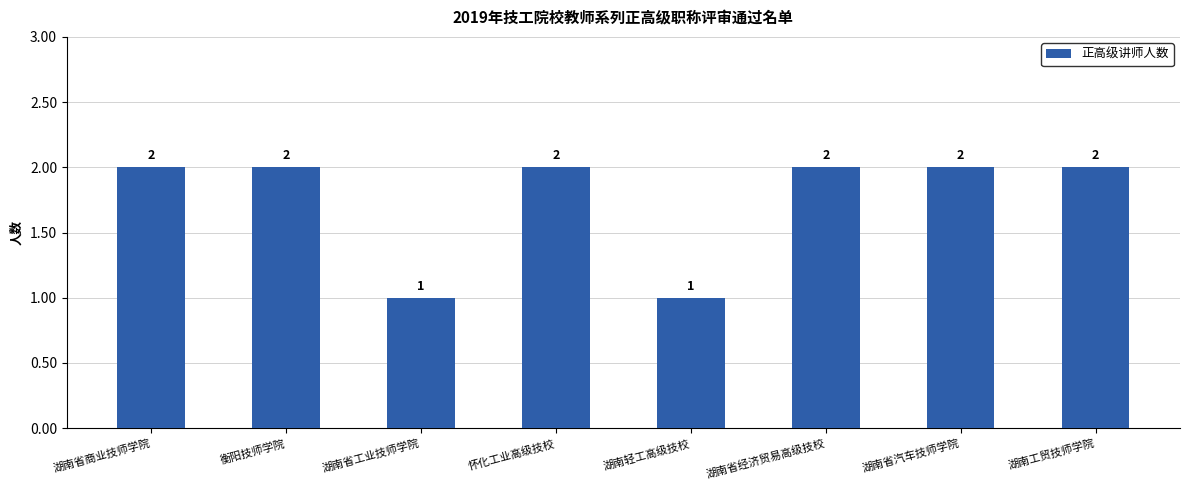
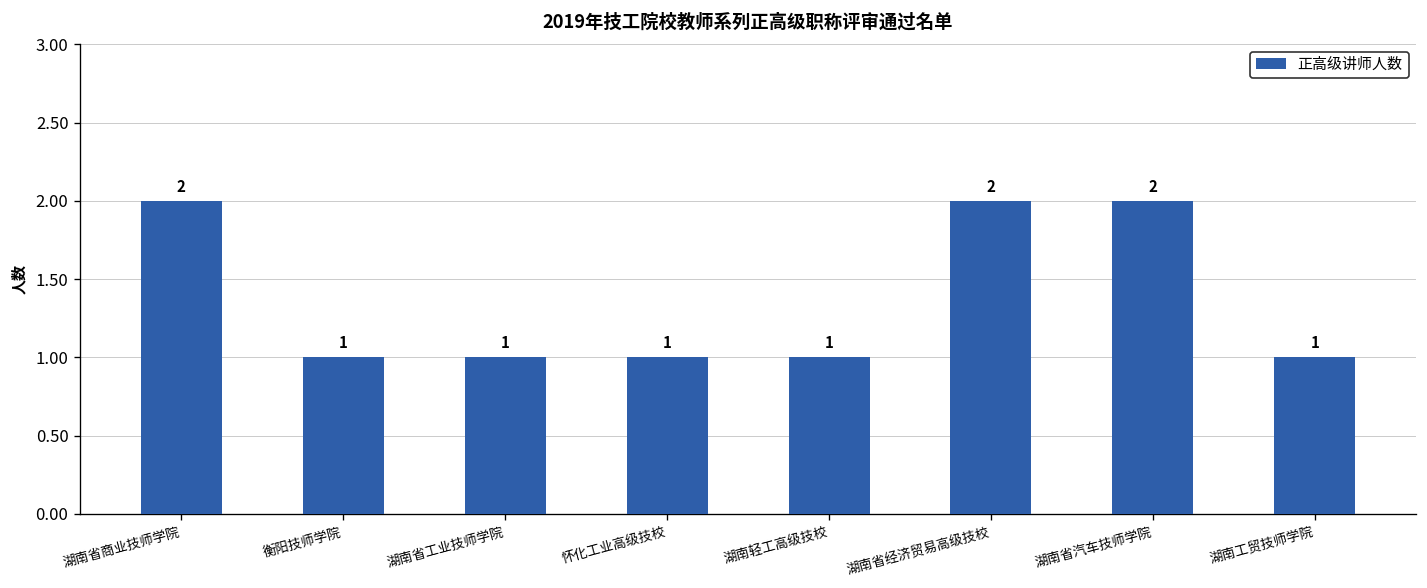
衡阳技师学院: 2 -> 1
怀化工业高级技校: 2 -> 1
湖南工贸技师学院: 2 -> 1
